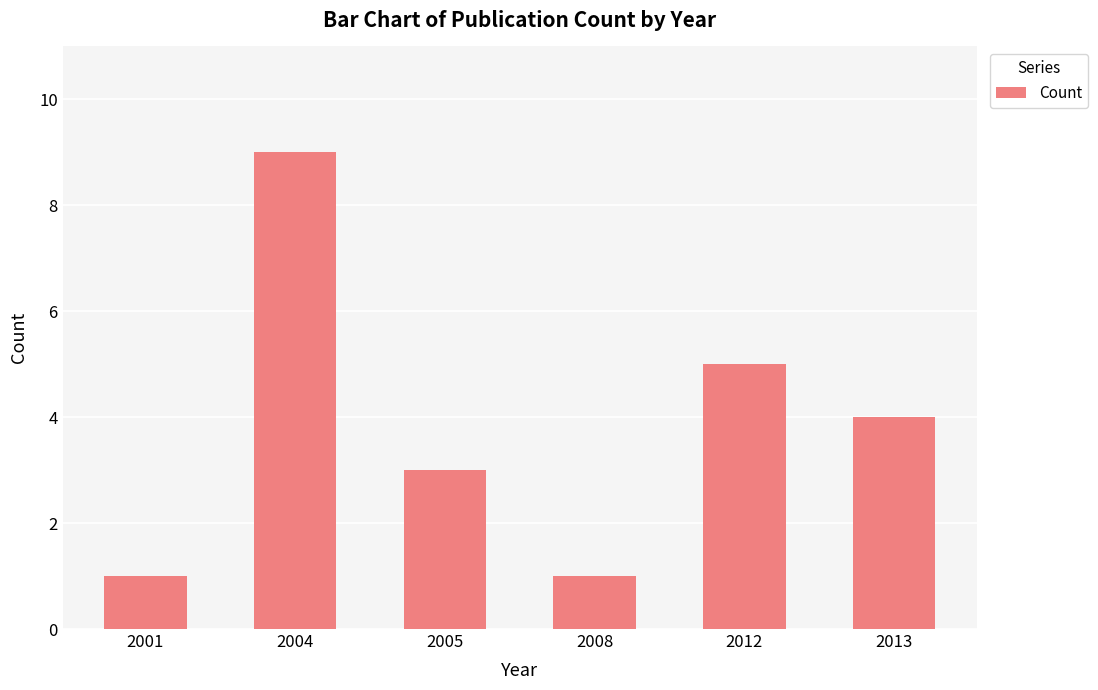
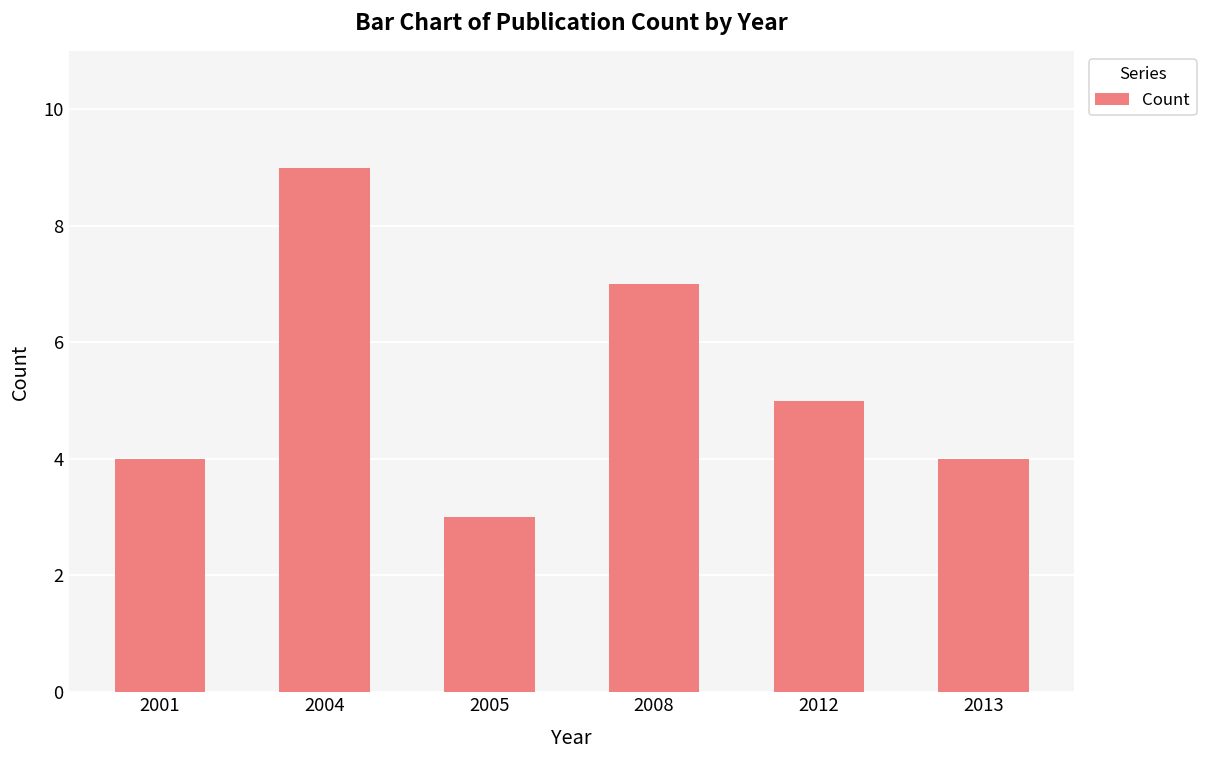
2001: 1 -> 4
2008: 1 -> 7
